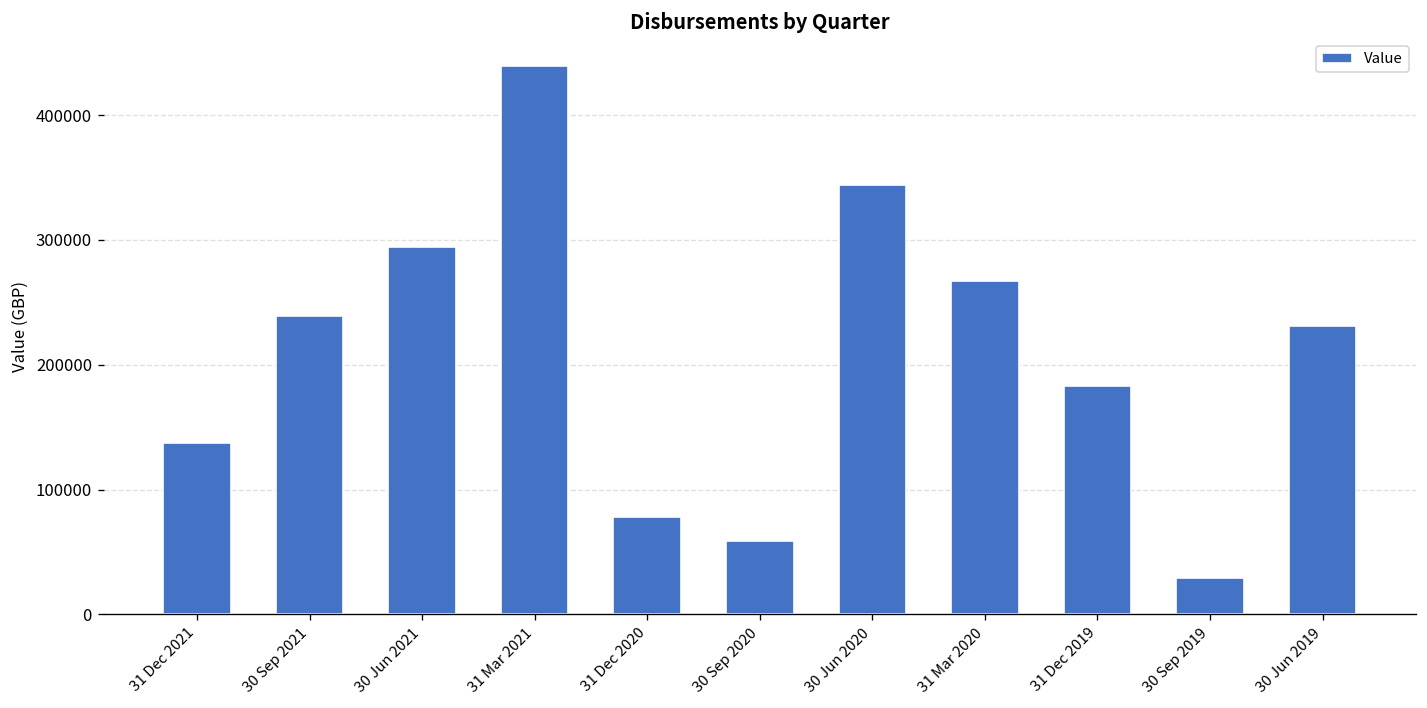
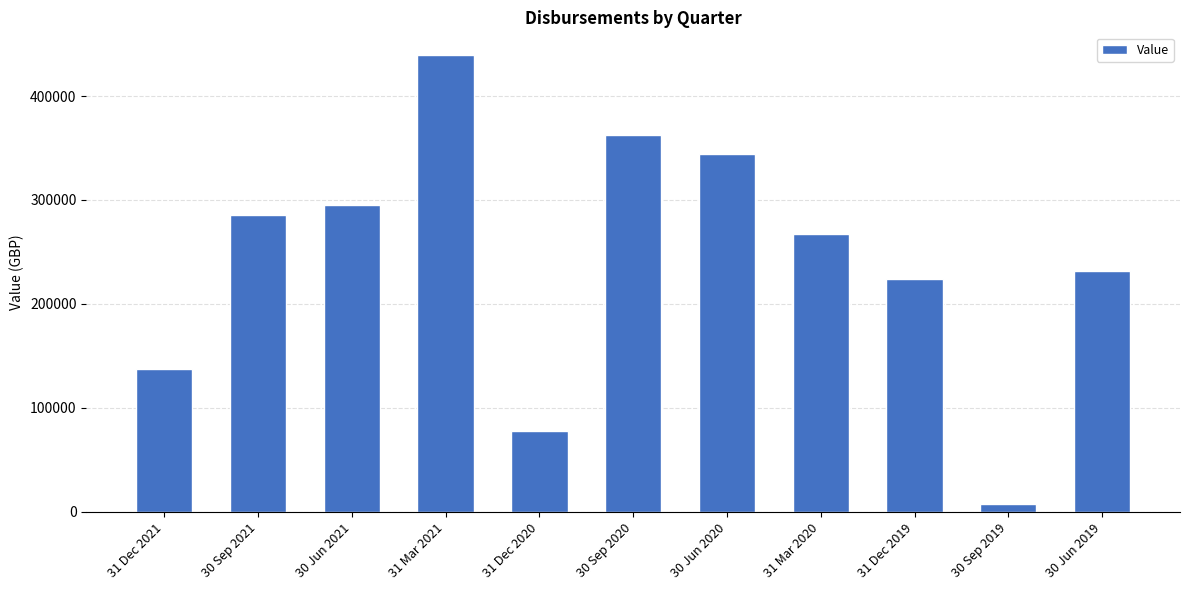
30 Sep 2021: 239000 -> 286000
30 Sep 2020: 59000 -> 362000
31 Dec 2019: 183000 -> 224000
30 Sep 2019: 29000 -> 8000
